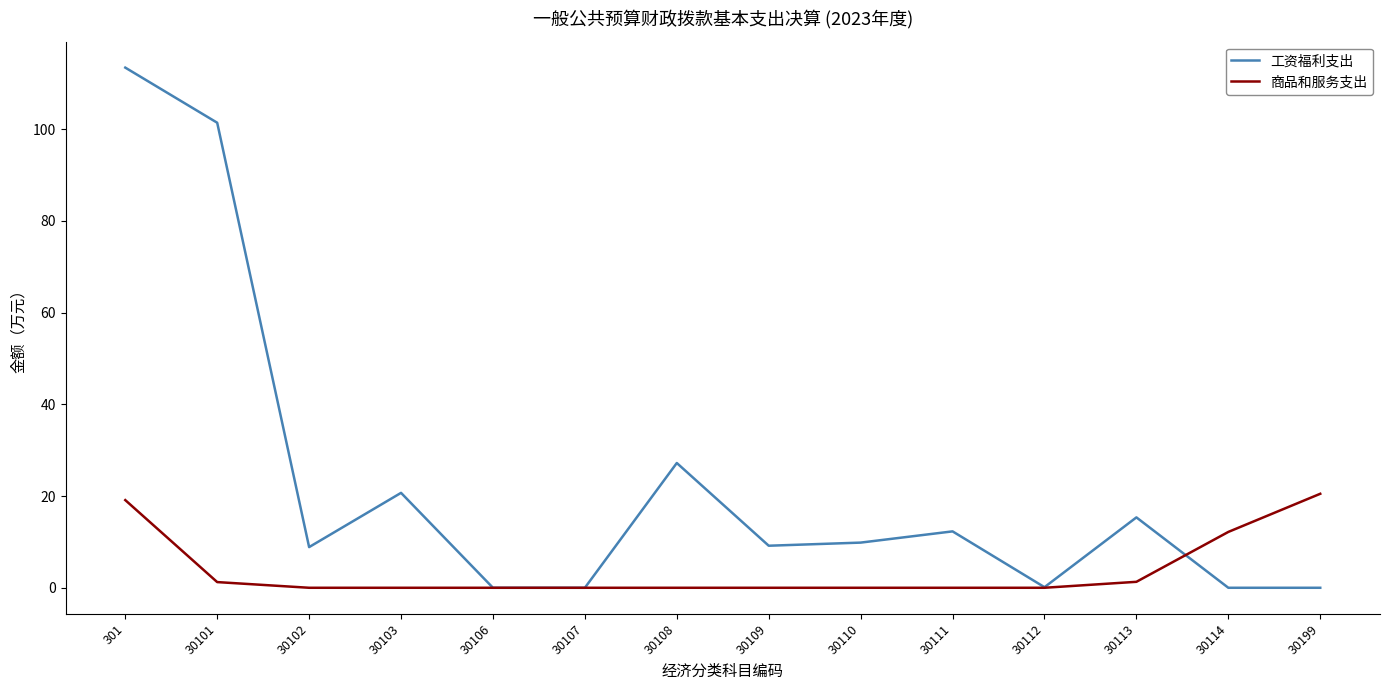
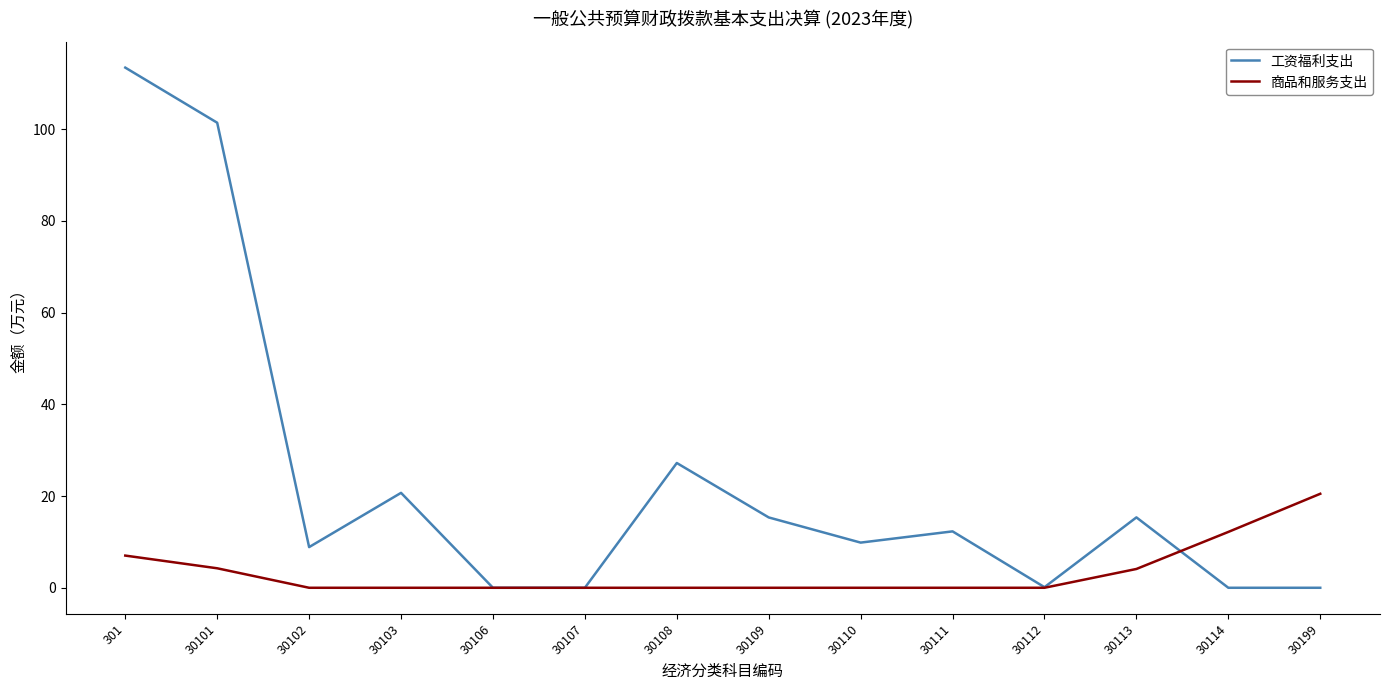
商品和服务支出, 301: 19 -> 7
商品和服务支出, 30101: 1 -> 4
工资福利支出, 30109: 9 -> 15
商品和服务支出, 30113: 1 -> 4
